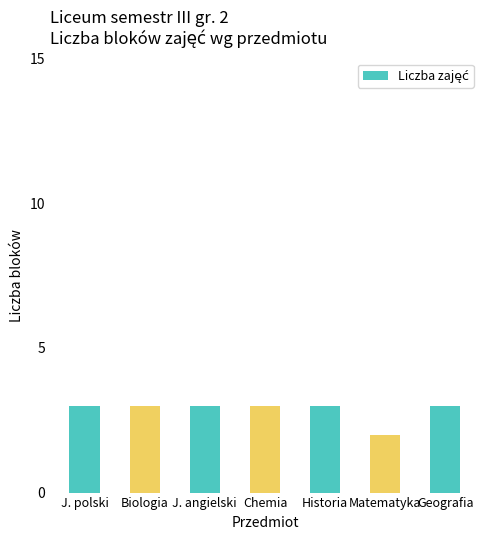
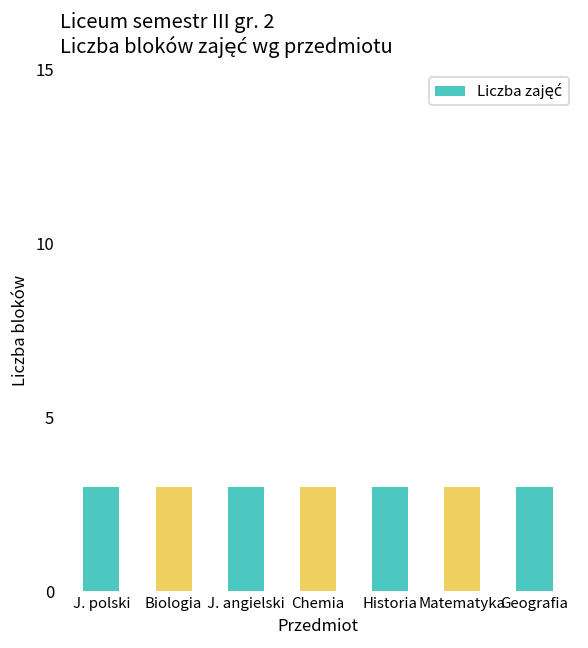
Matematyka: 2 -> 3
